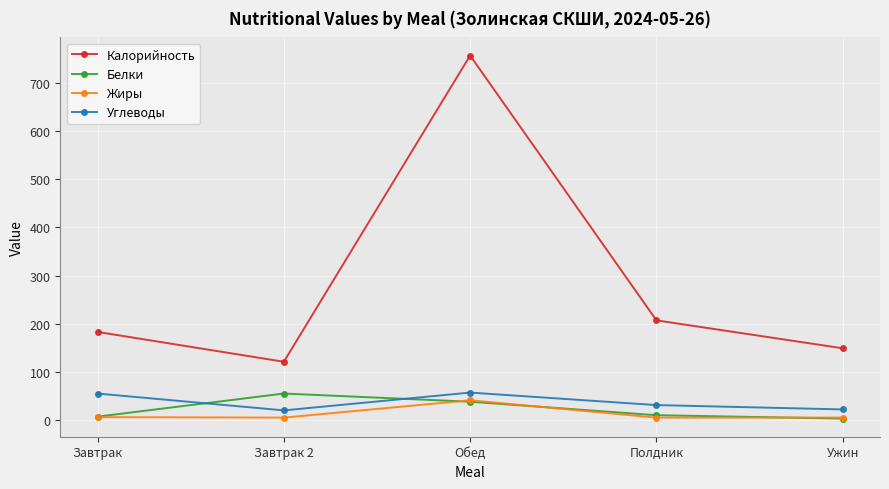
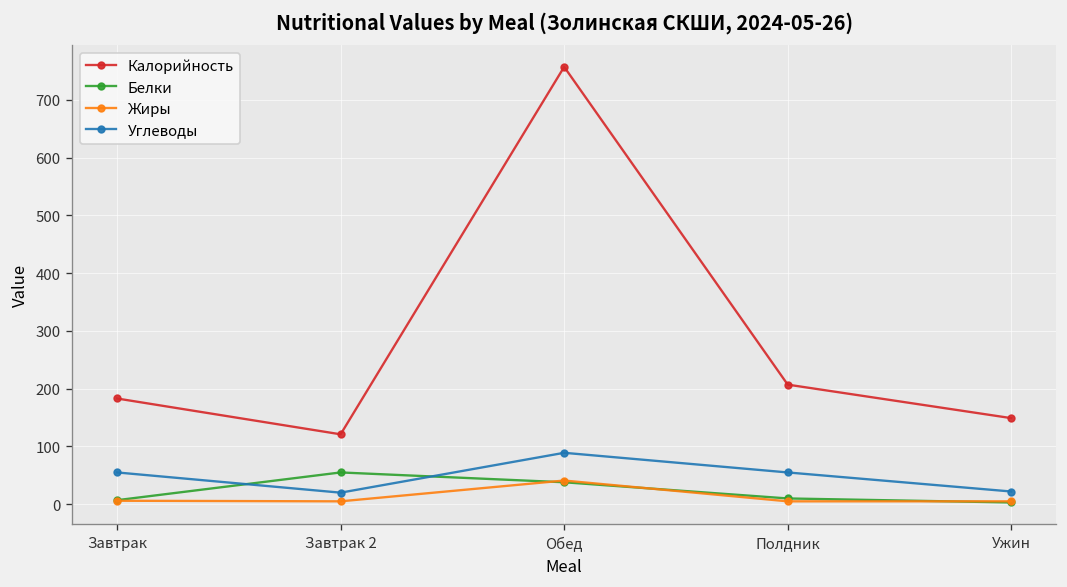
Углеводы, Обед: 60 -> 90
Углеводы, Полдник: 30 -> 60
